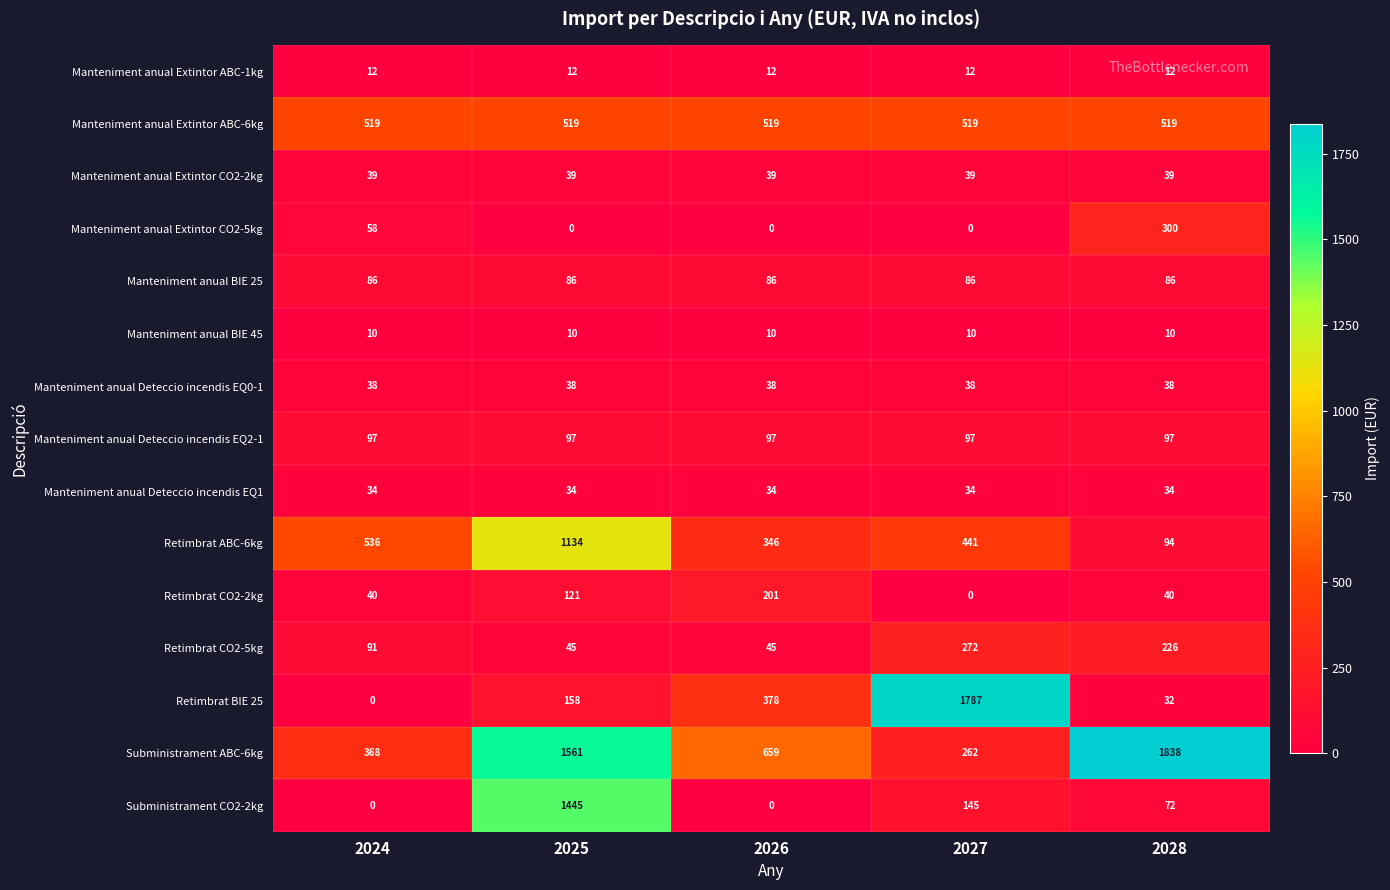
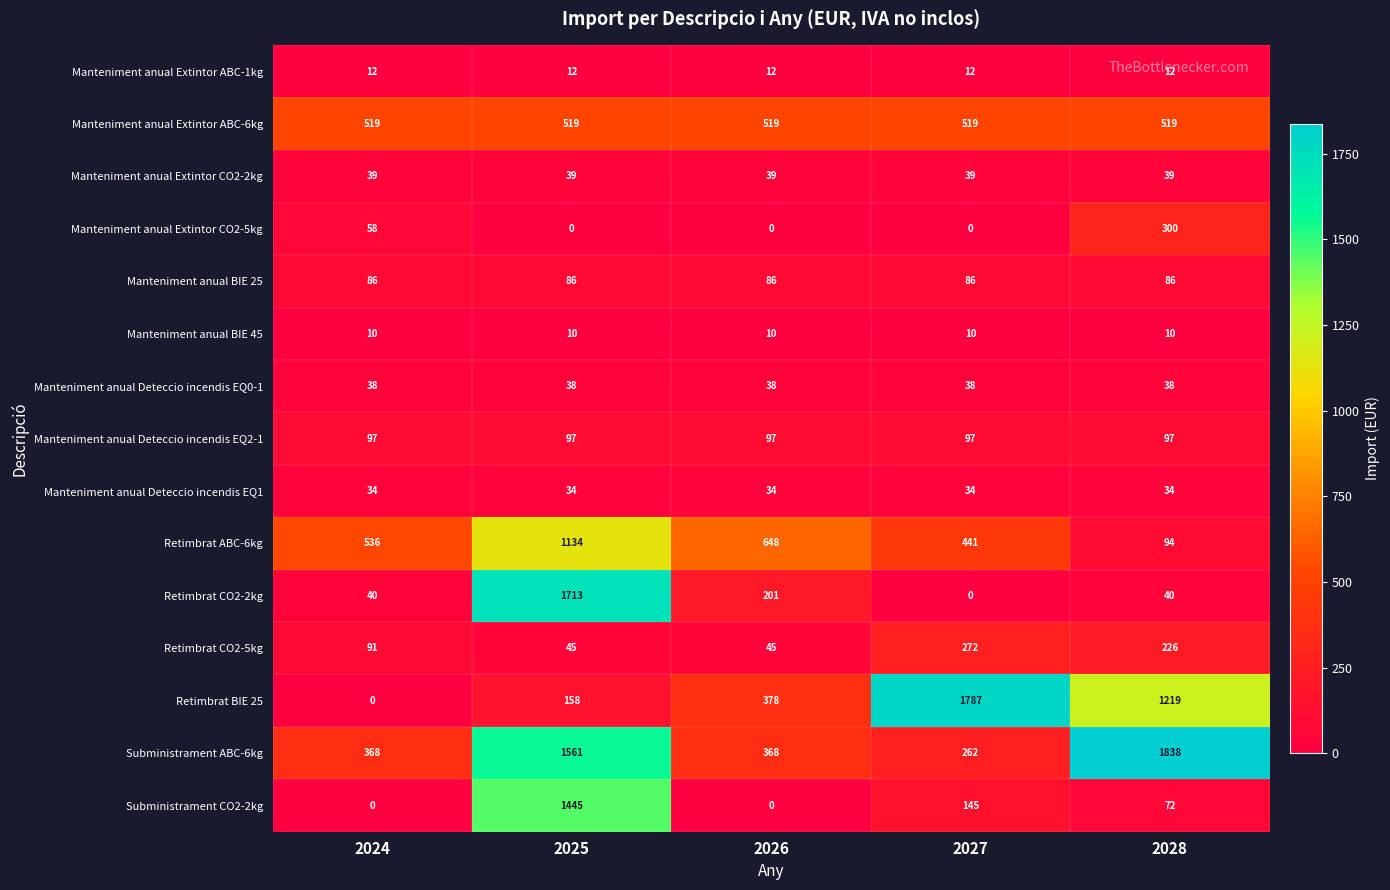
Retimbrat ABC-6kg, 2026: 346 -> 648
Retimbrat CO2-2kg, 2025: 121 -> 1713
Retimbrat BIE 25, 2028: 32 -> 1219
Subministrament ABC-6kg, 2026: 659 -> 368
